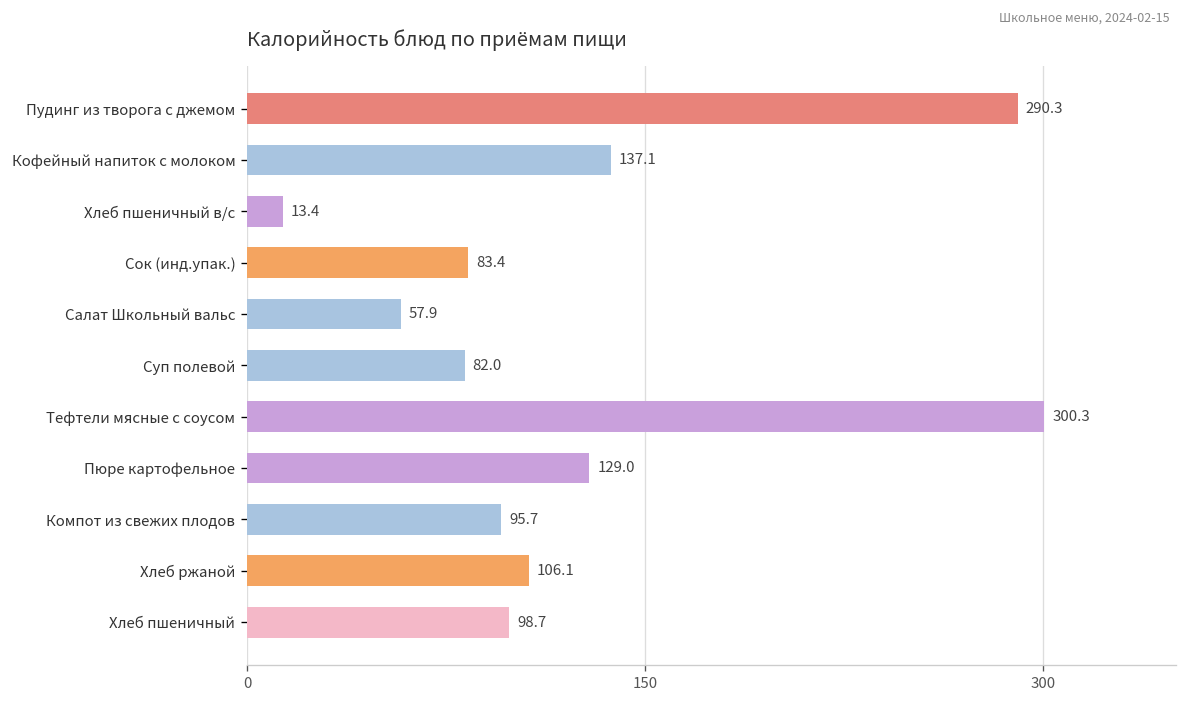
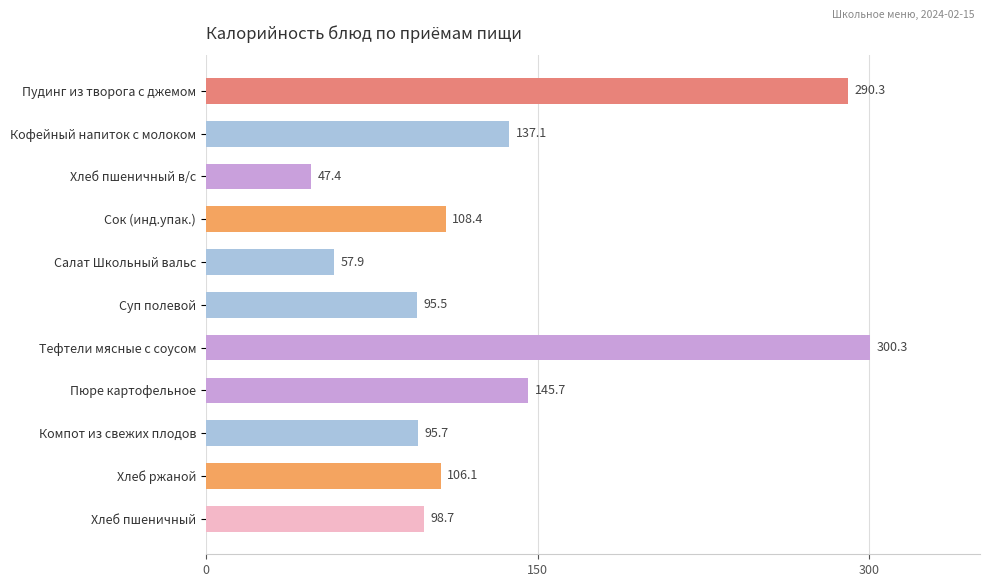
Хлеб пшеничный в/с: 13.4 -> 47.4
Сок (инд.упак.): 83.4 -> 108.4
Суп полевой: 82.0 -> 95.5
Пюре картофельное: 129.0 -> 145.7
